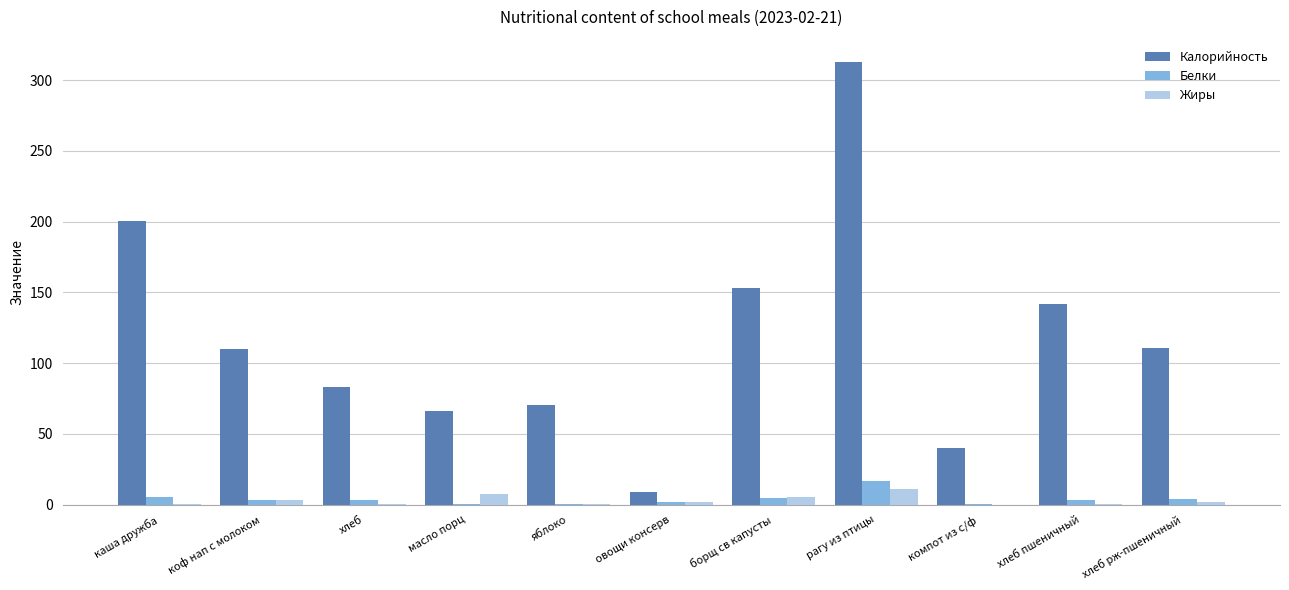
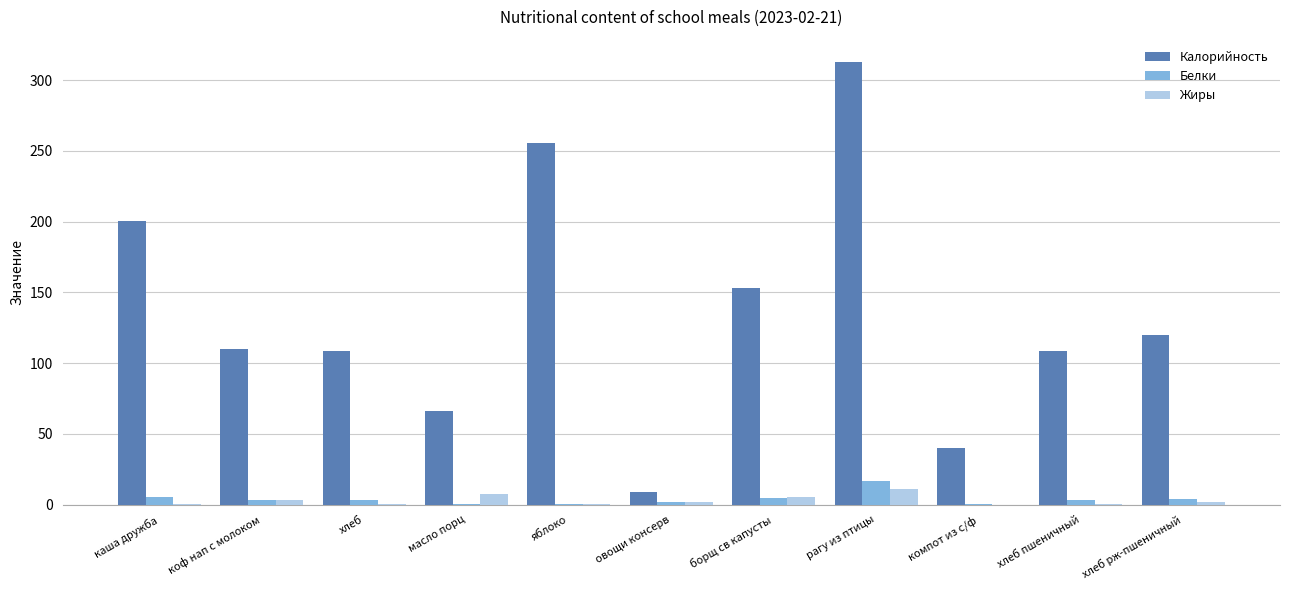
Калорийность, хлеб: 83 -> 109
Калорийность, яблоко: 71 -> 256
Калорийность, хлеб пшеничный: 142 -> 109
Калорийность, хлеб рж-пшеничный: 111 -> 120
